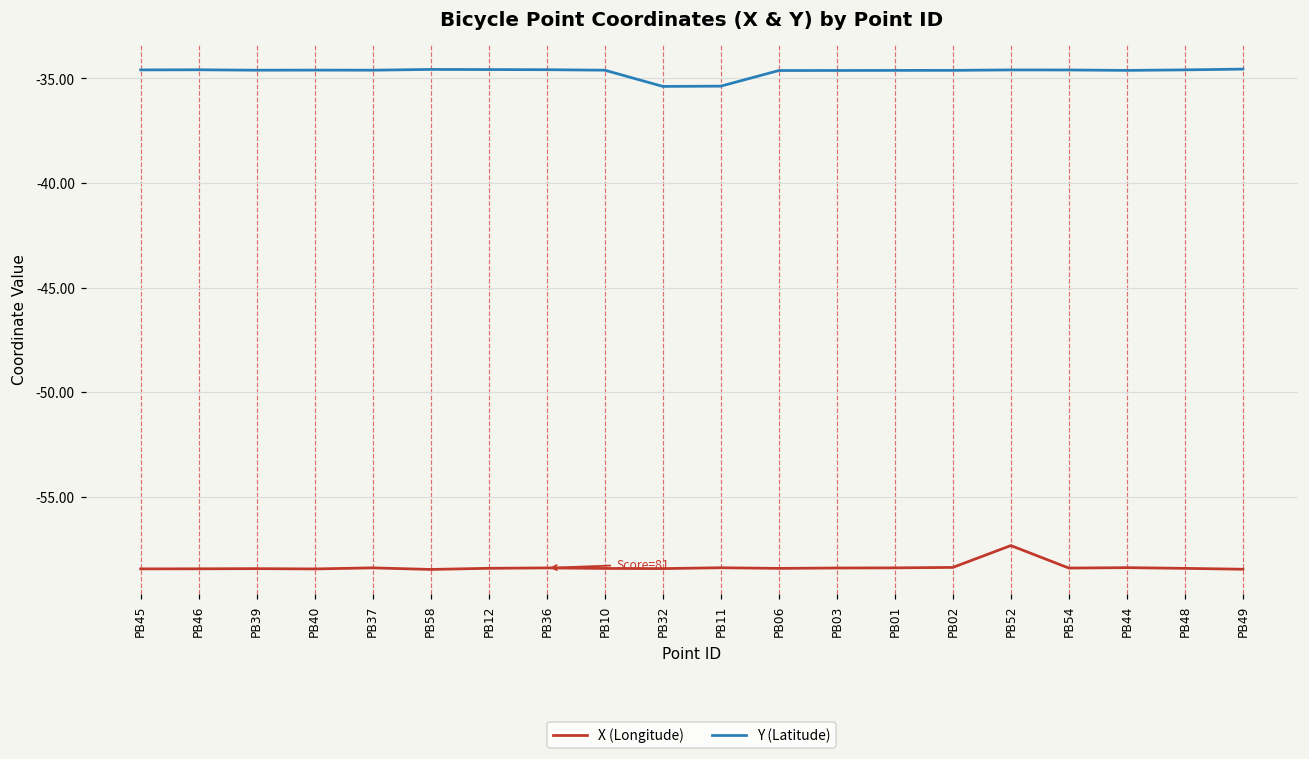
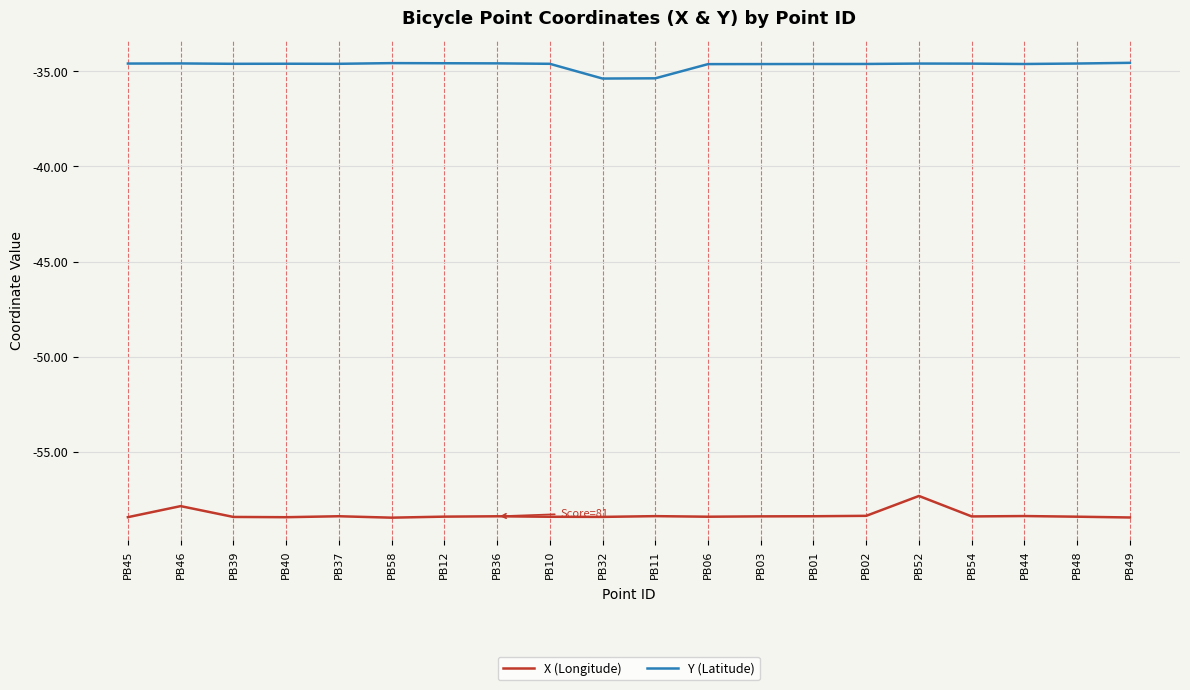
X (Longitude), PB46: -58.4 -> -57.9
